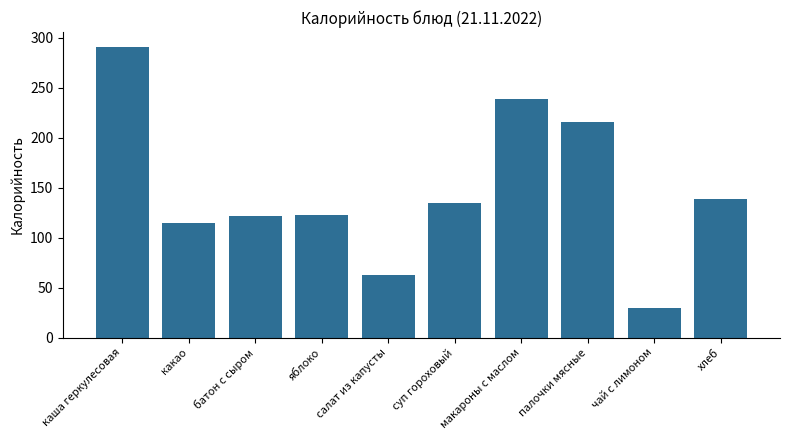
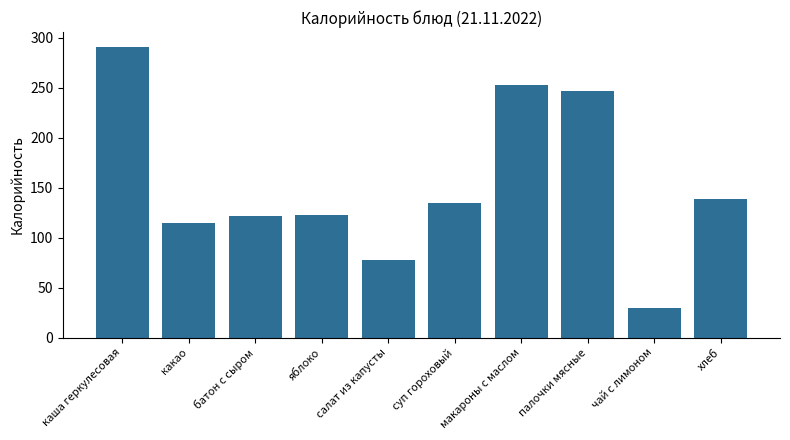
салат из капусты: 60 -> 80
макароны с маслом: 240 -> 250
палочки мясные: 220 -> 250
